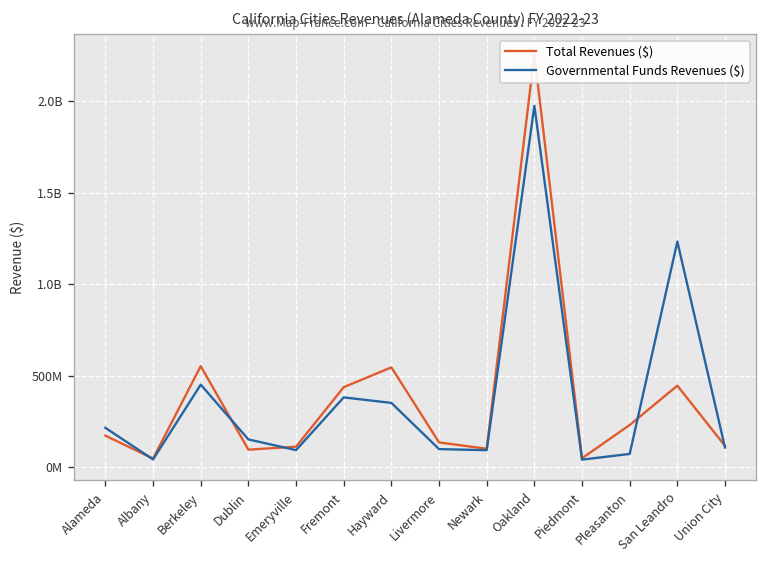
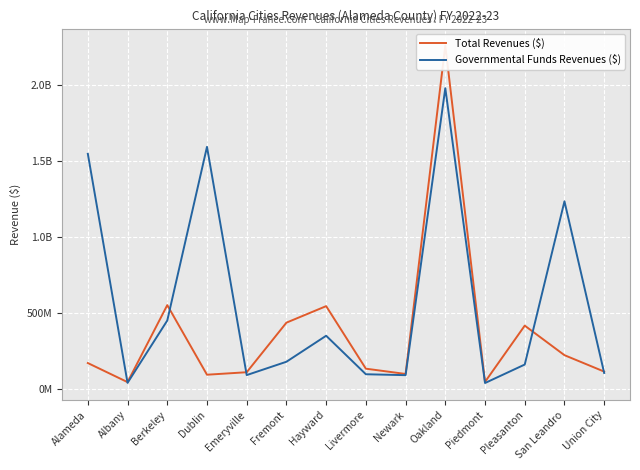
Governmental Funds Revenues ($), Alameda: 220000000 -> 1550000000
Governmental Funds Revenues ($), Dublin: 150000000 -> 1590000000
Governmental Funds Revenues ($), Fremont: 380000000 -> 180000000
Total Revenues ($), Pleasanton: 230000000 -> 420000000
Governmental Funds Revenues ($), Pleasanton: 70000000 -> 160000000
Total Revenues ($), San Leandro: 450000000 -> 220000000
